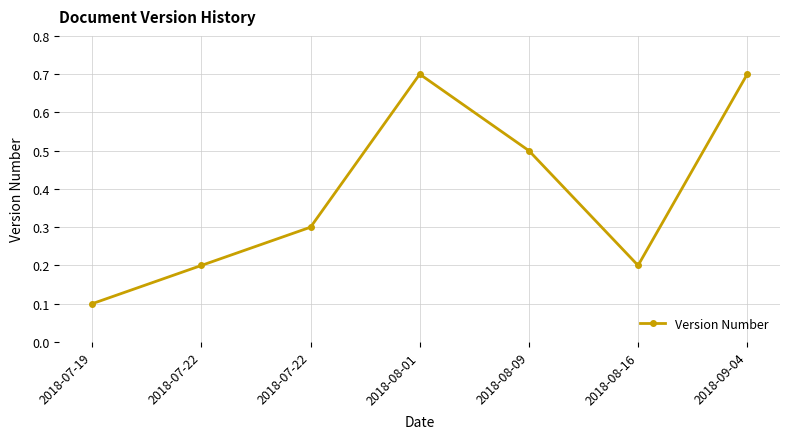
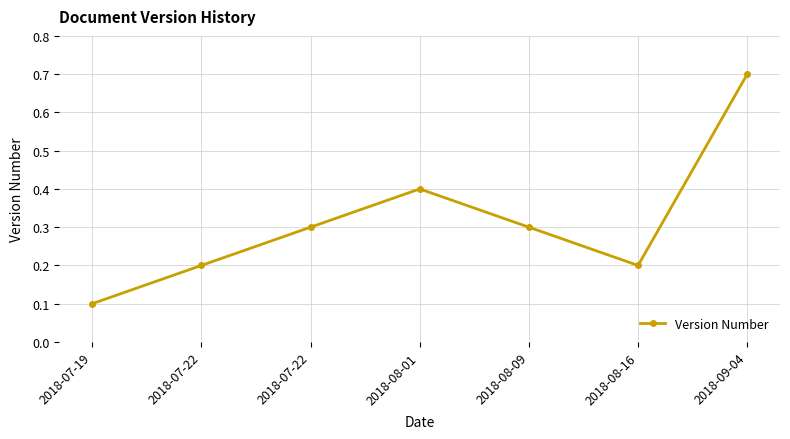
2018-08-01: 0.7 -> 0.4
2018-08-09: 0.5 -> 0.3
